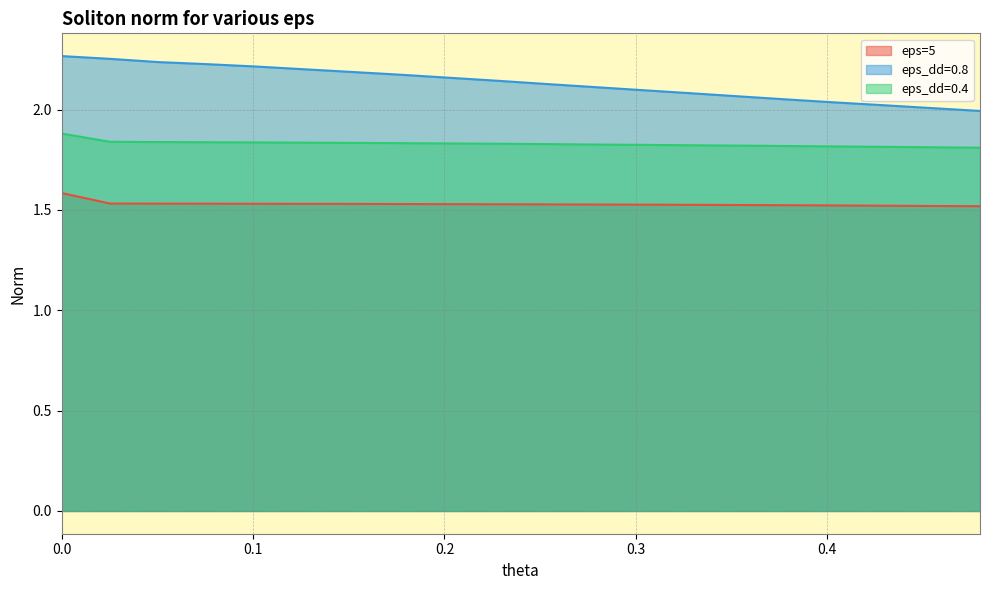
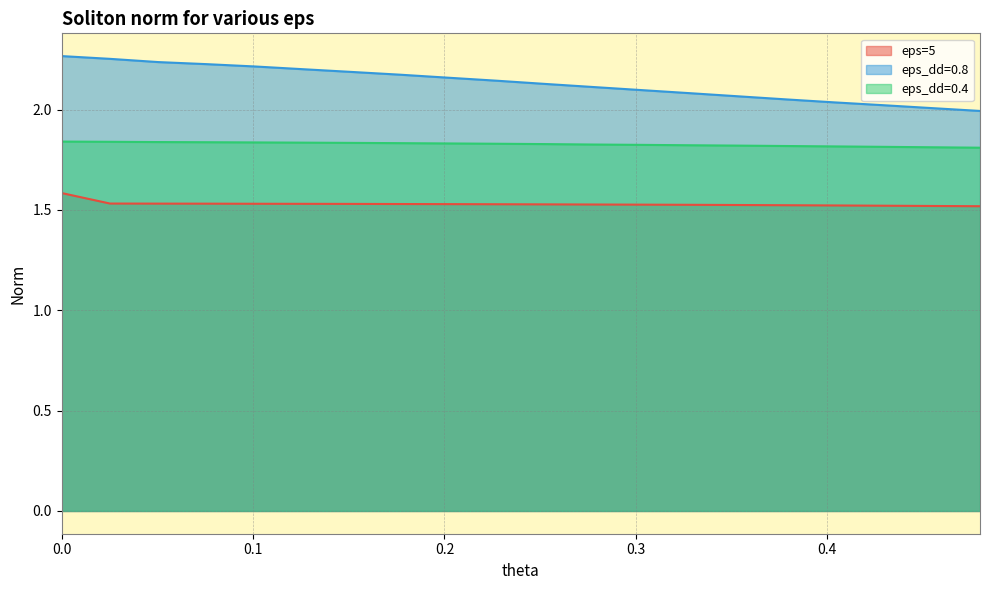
eps_dd=0.4, 0.0: 1.88 -> 1.84
